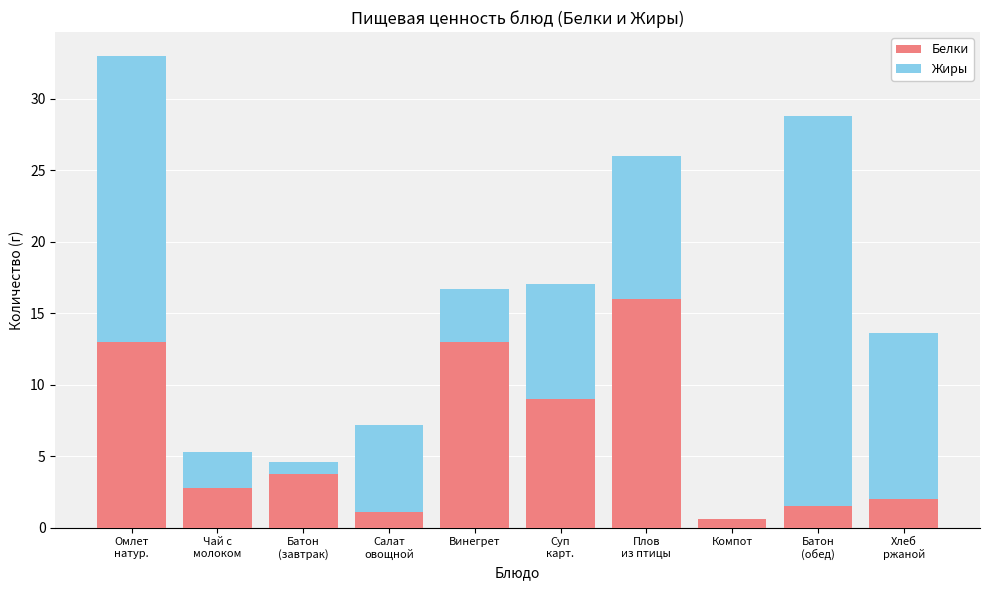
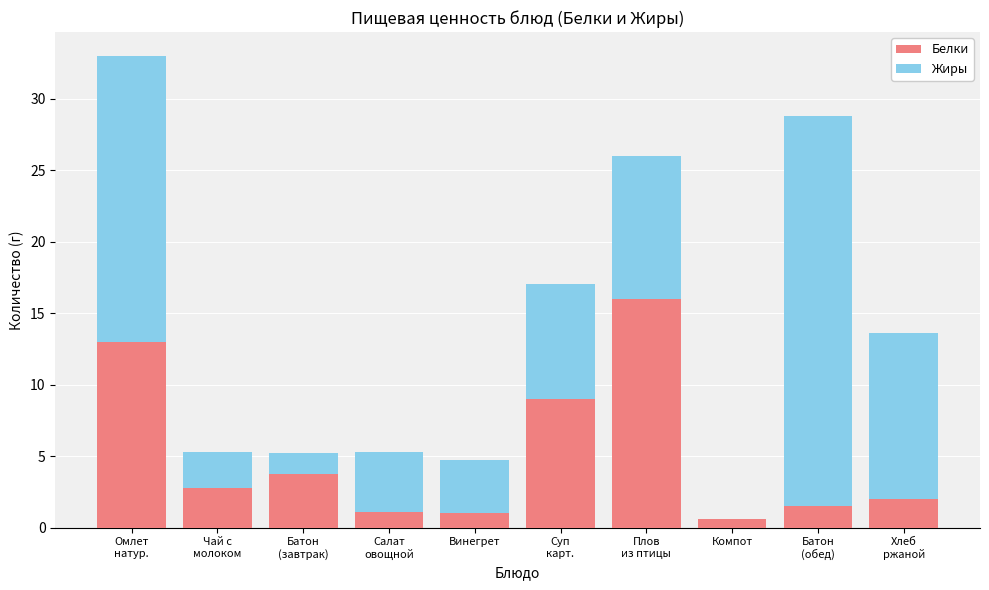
Жиры, Батон (завтрак): 0.9 -> 1.4
Жиры, Салат овощной: 6.1 -> 4.2
Белки, Винегрет: 13 -> 1
